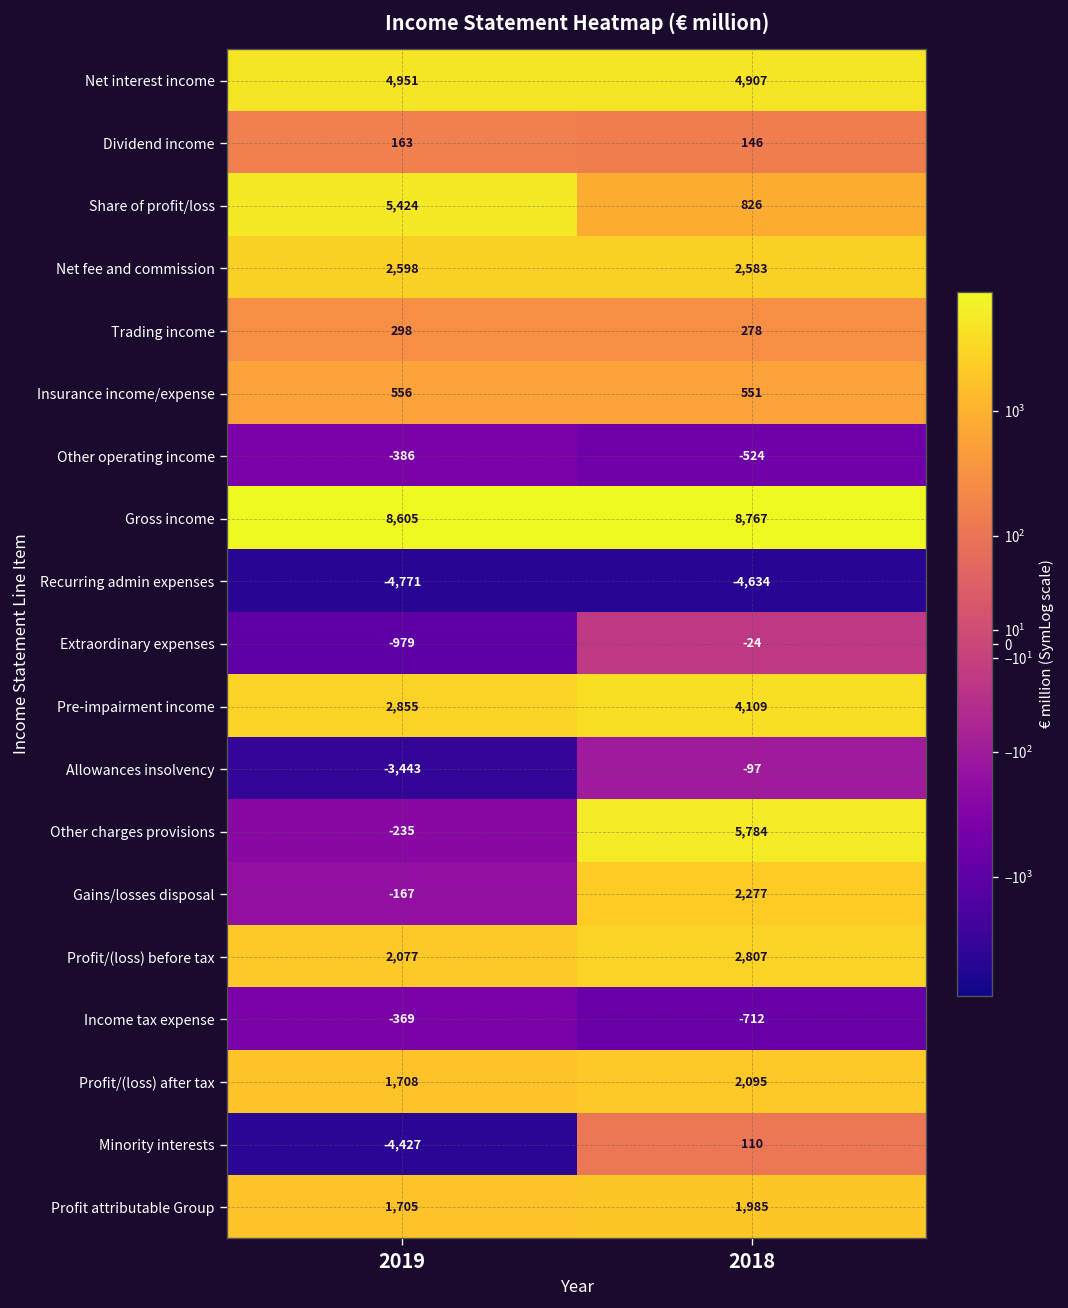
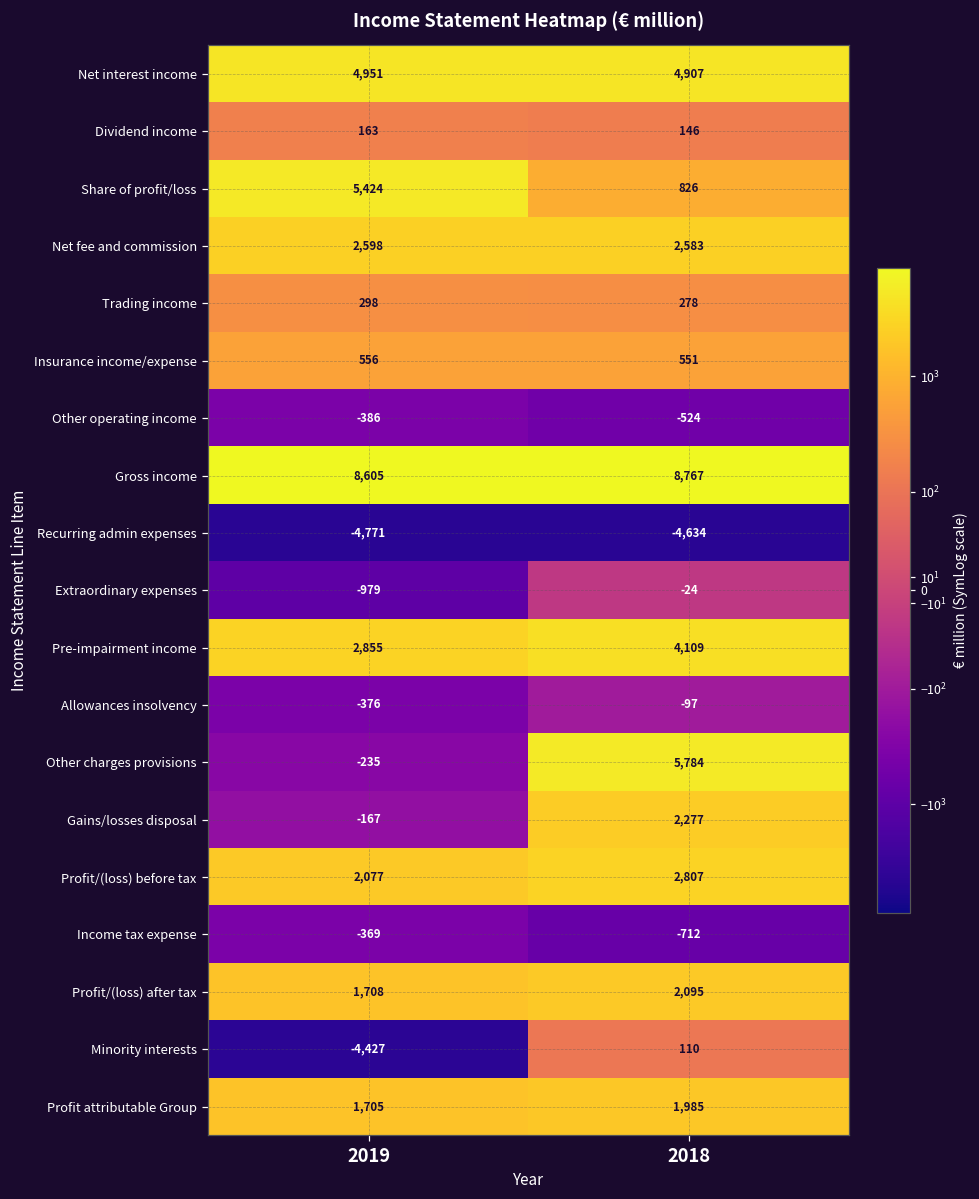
Allowances insolvency, 2019: -3,443 -> -376
